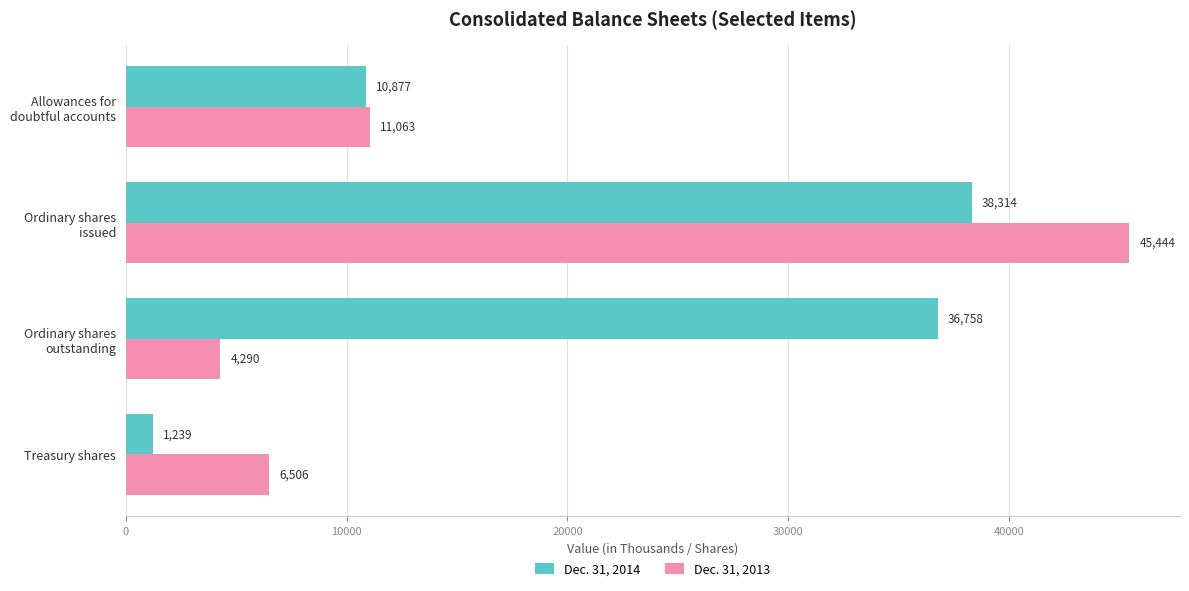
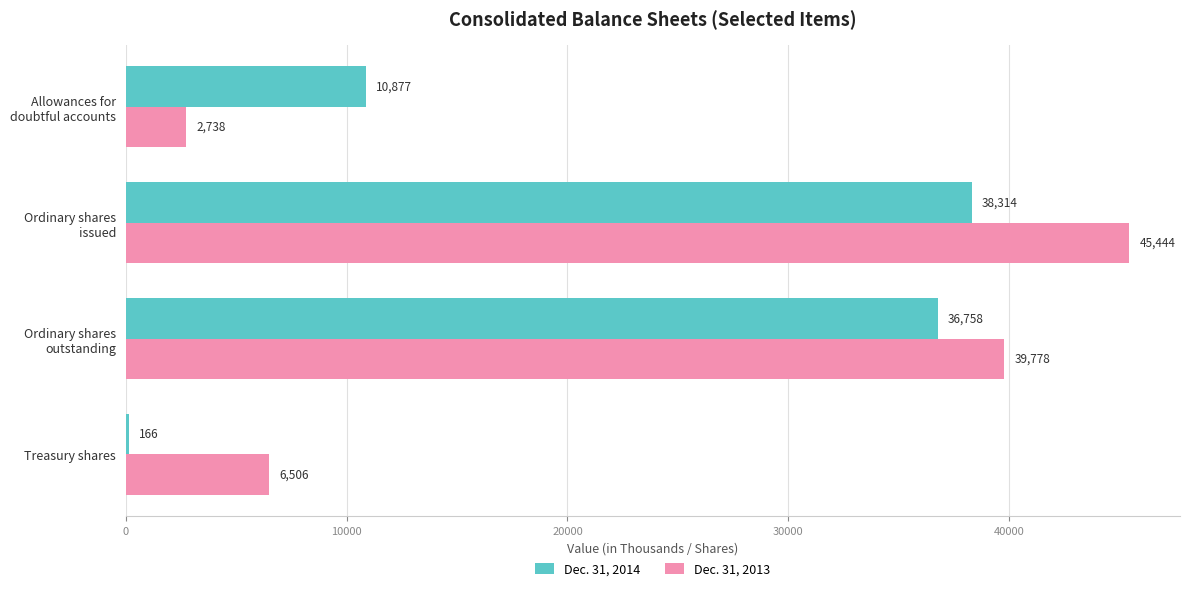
Dec. 31, 2013, Allowances for doubtful accounts: 11,063 -> 2,738
Dec. 31, 2013, Ordinary shares outstanding: 4,290 -> 39,778
Dec. 31, 2014, Treasury shares: 1,239 -> 166
